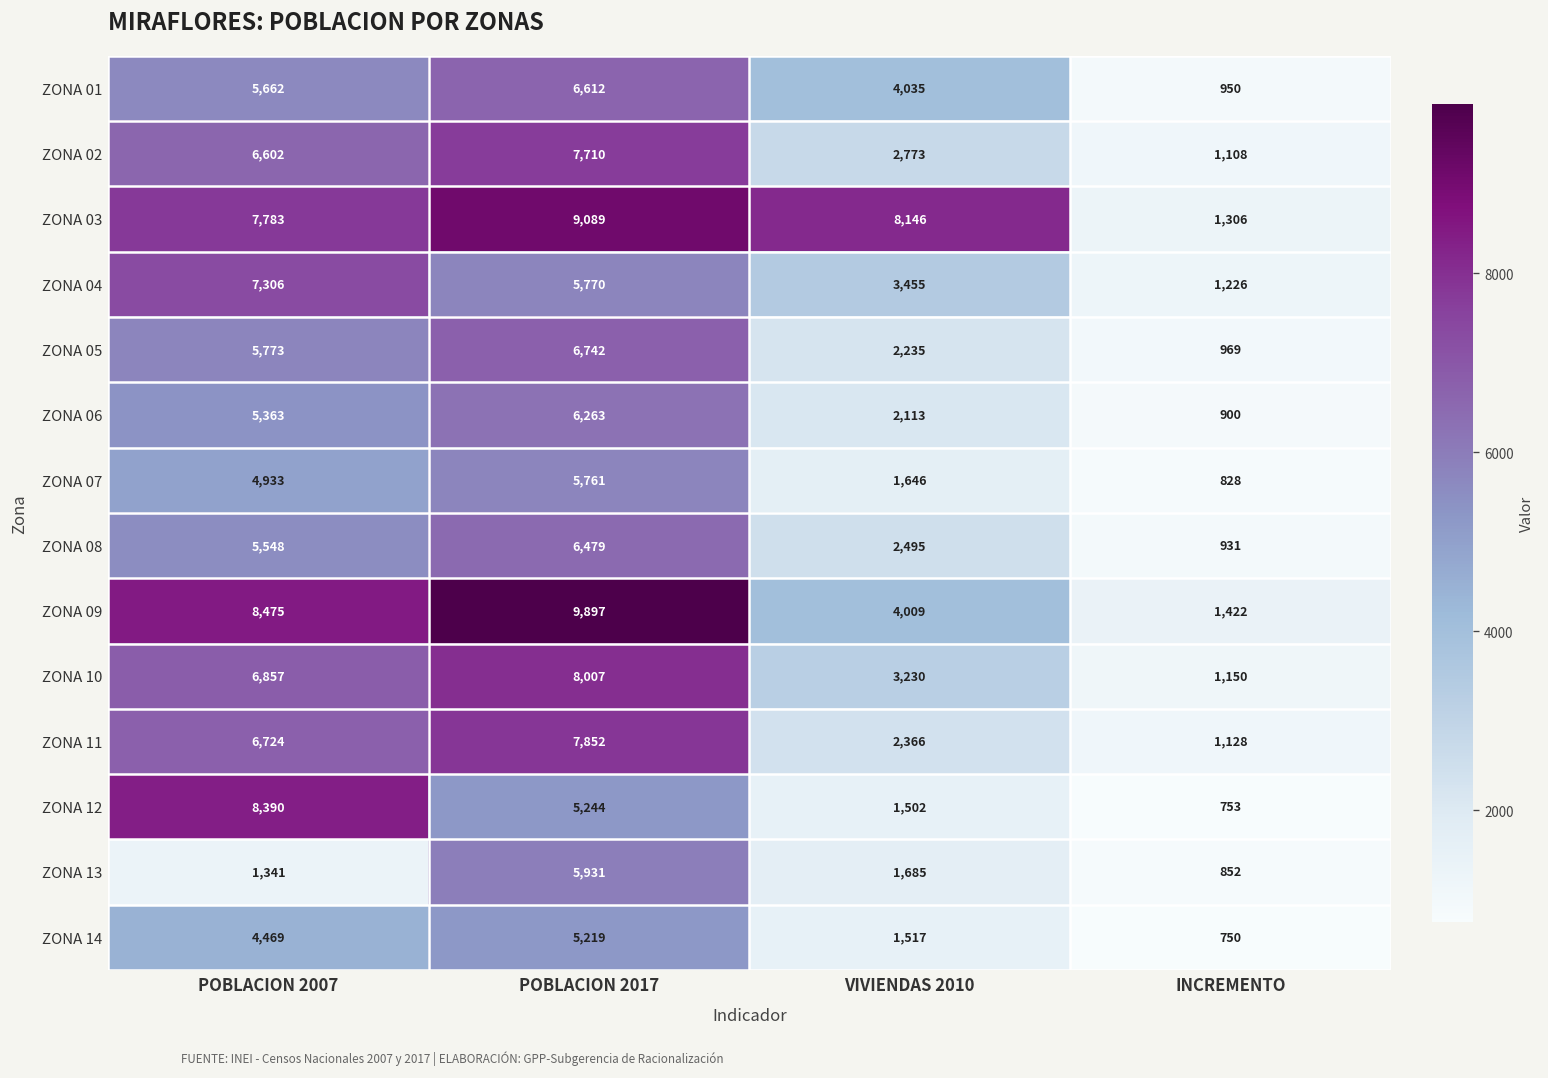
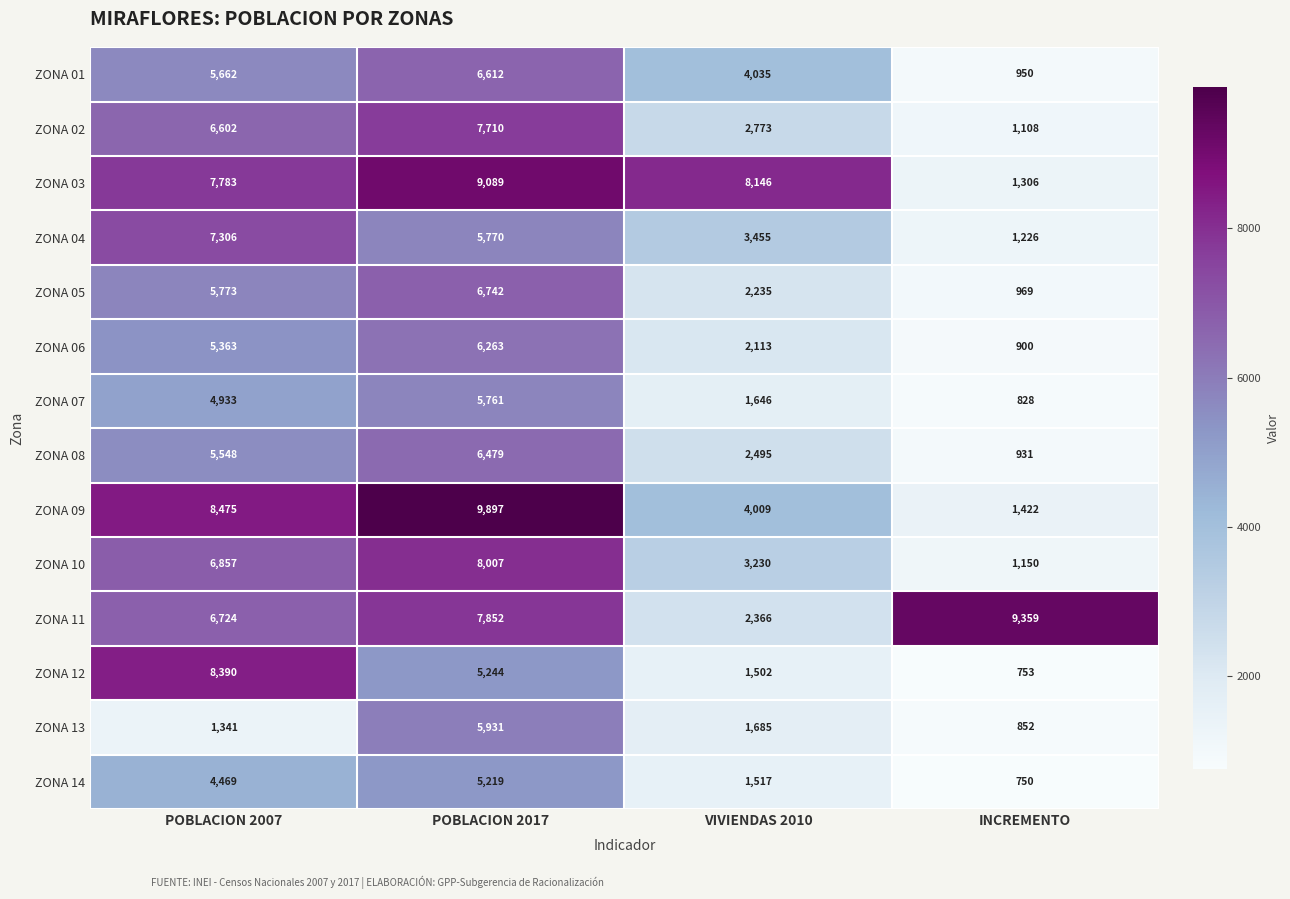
ZONA 11, INCREMENTO: 1,128 -> 9,359
